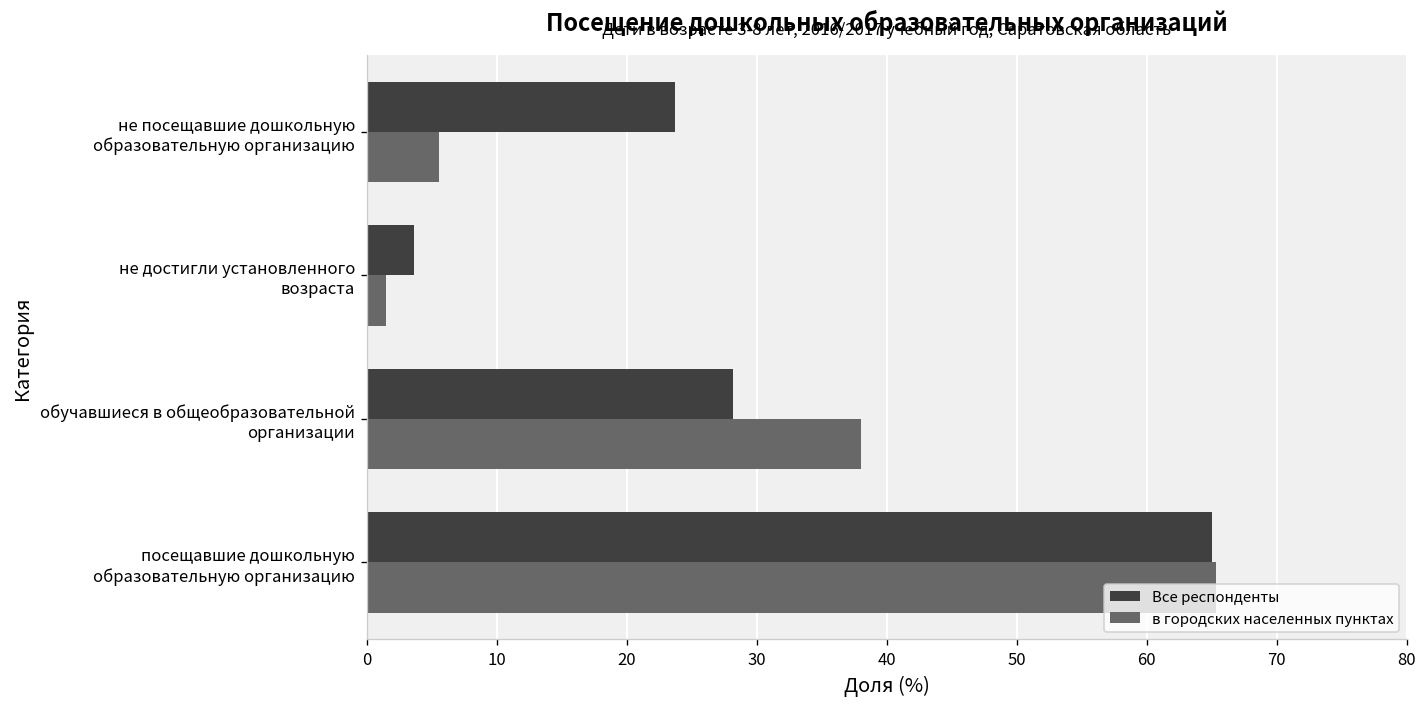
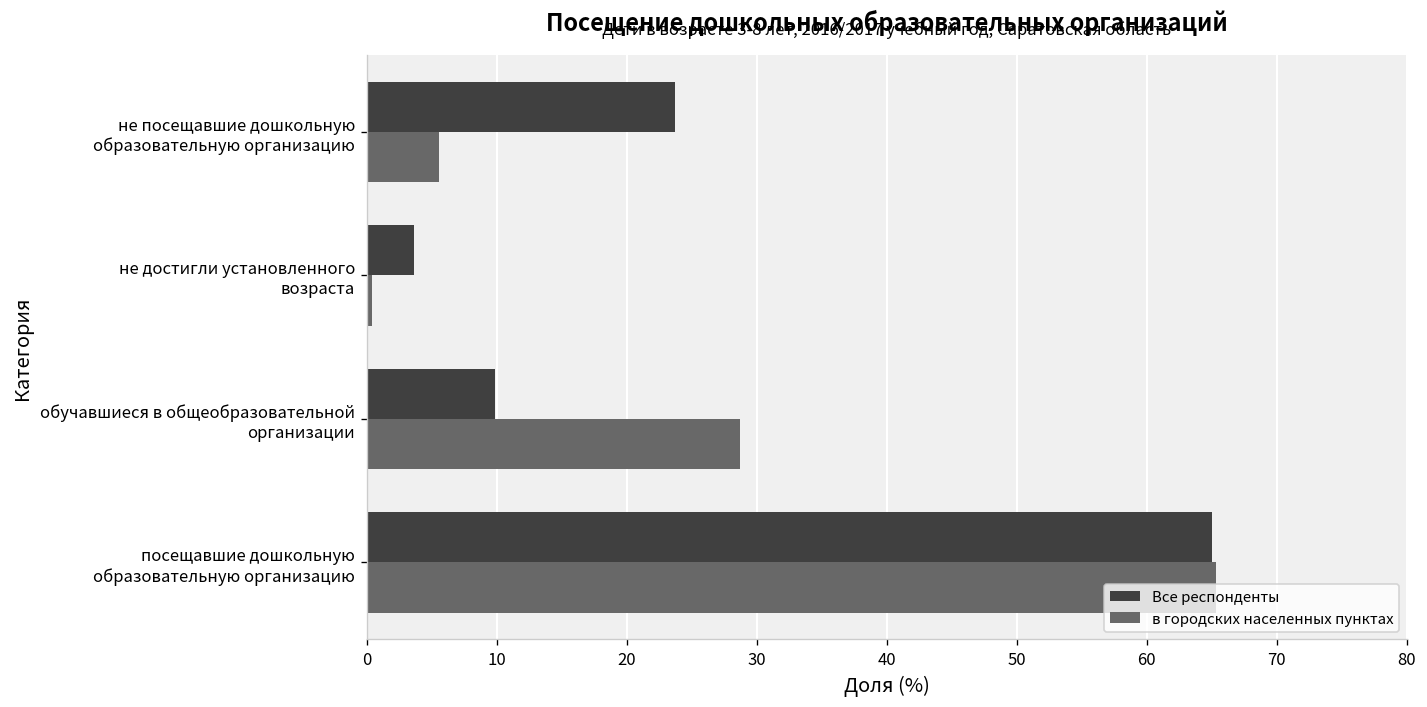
в городских населенных пунктах, не достигли установленного возраста: 1.5 -> 0.4
Все респонденты, обучавшиеся в общеобразовательной организации: 28.2 -> 9.9
в городских населенных пунктах, обучавшиеся в общеобразовательной организации: 38.0 -> 28.7
